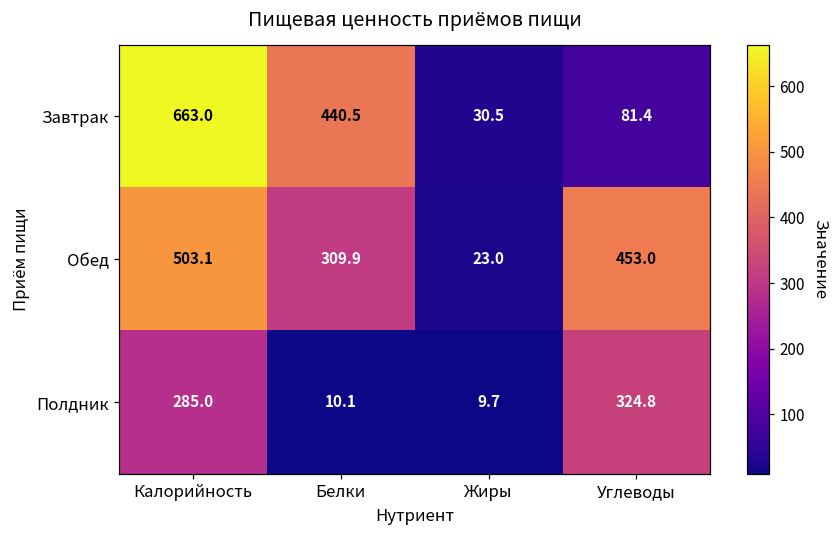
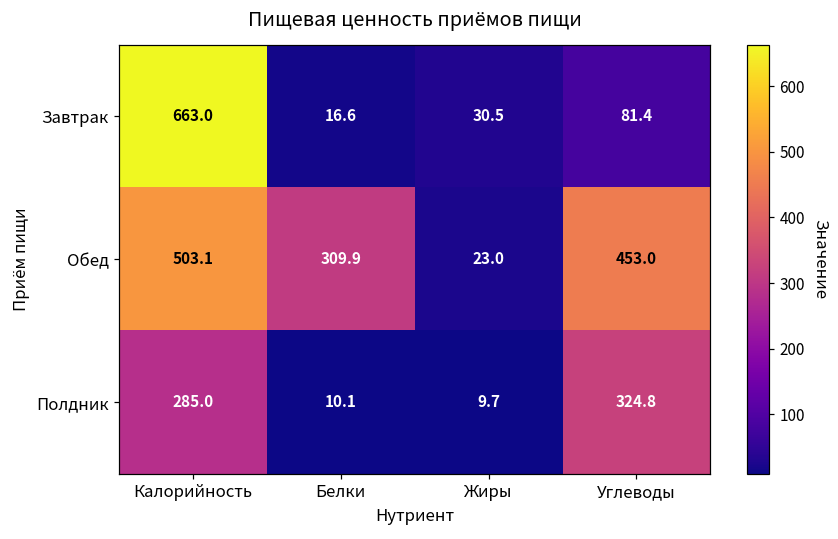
Завтрак, Белки: 440.5 -> 16.6
